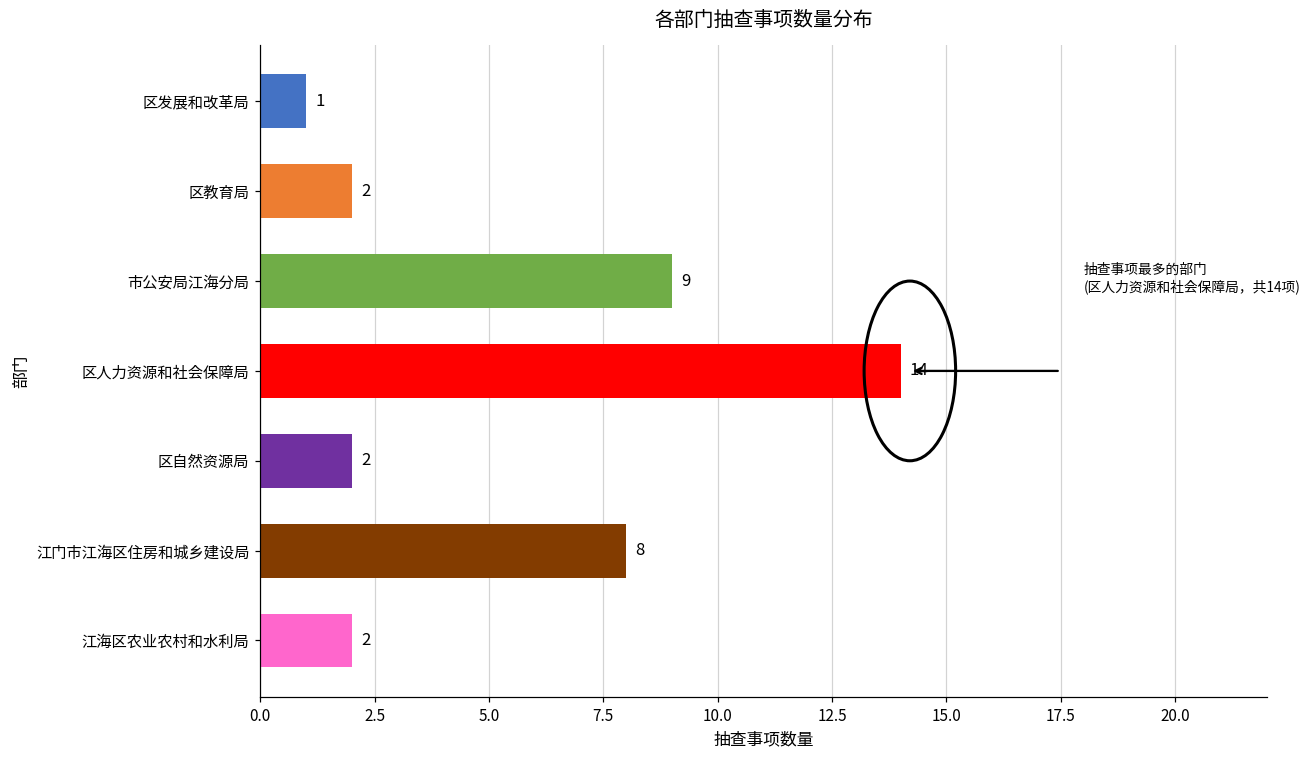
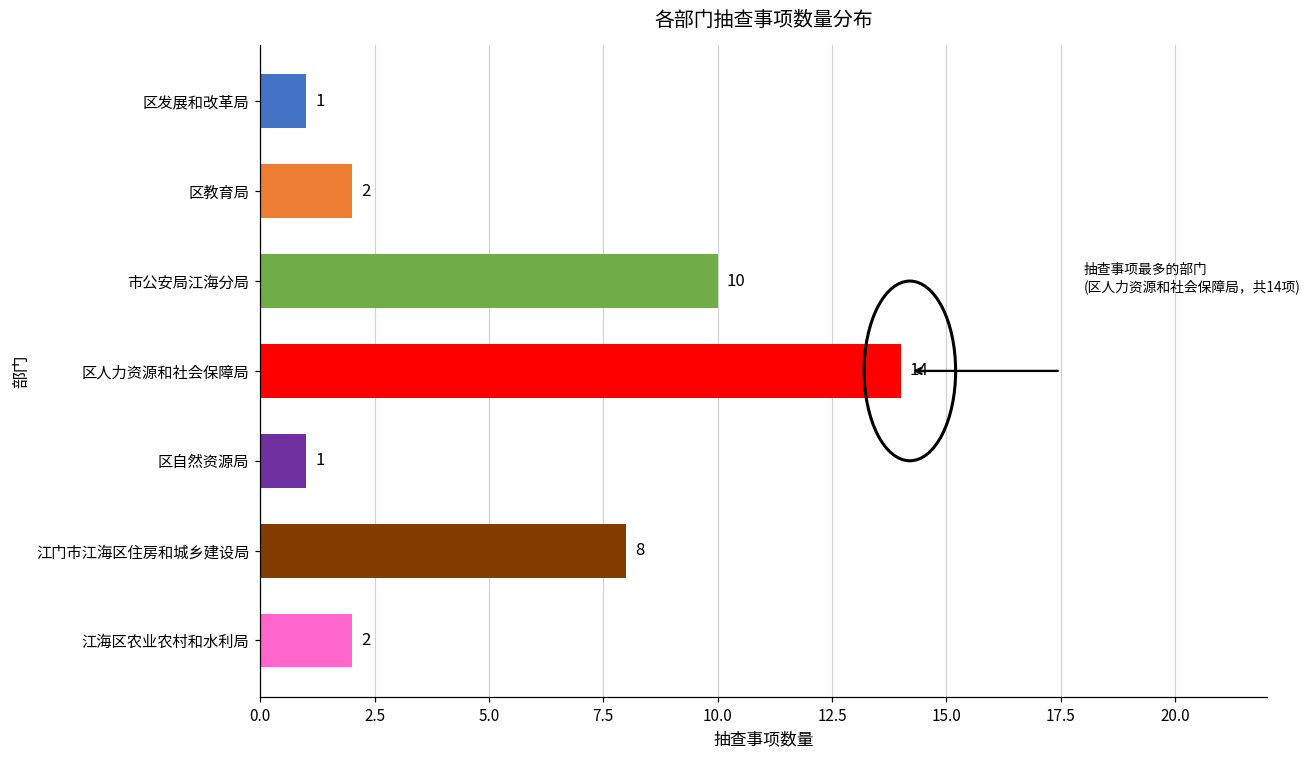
市公安局江海分局: 9 -> 10
区自然资源局: 2 -> 1
